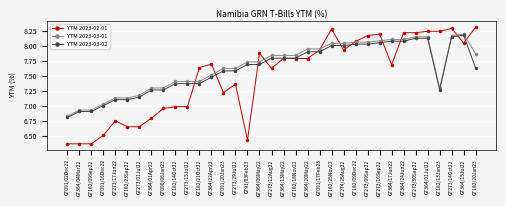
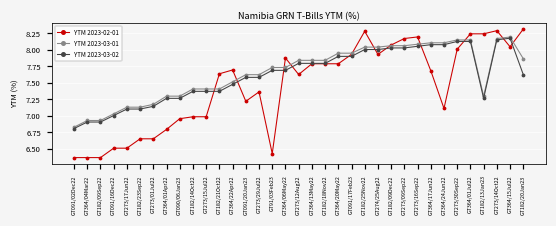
YTM 2023-02-01, GT273/17Jun22: 6.7 -> 6.5
YTM 2023-02-01, GT364/24Jun22: 8.2 -> 7.1
YTM 2023-02-01, GT273/30Sep22: 8.2 -> 8.0
